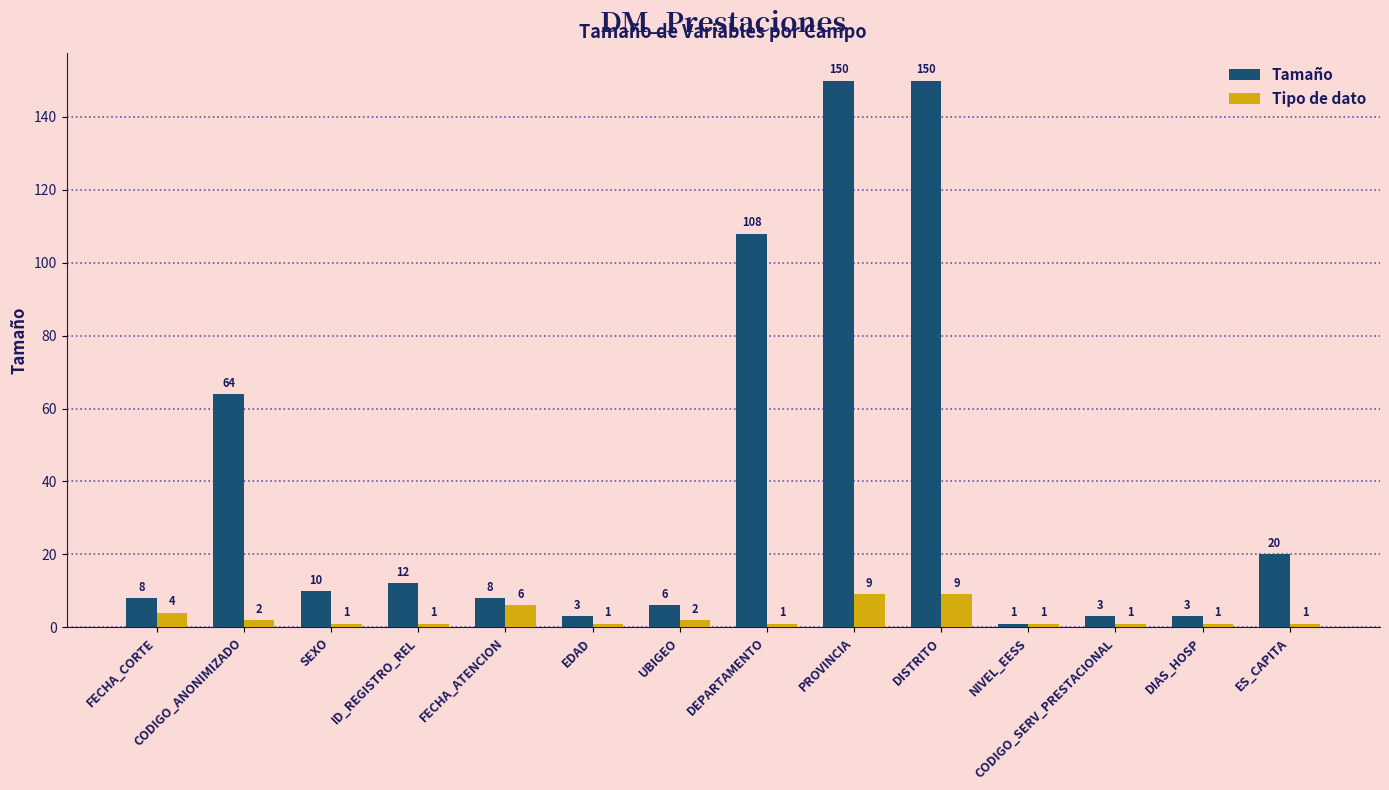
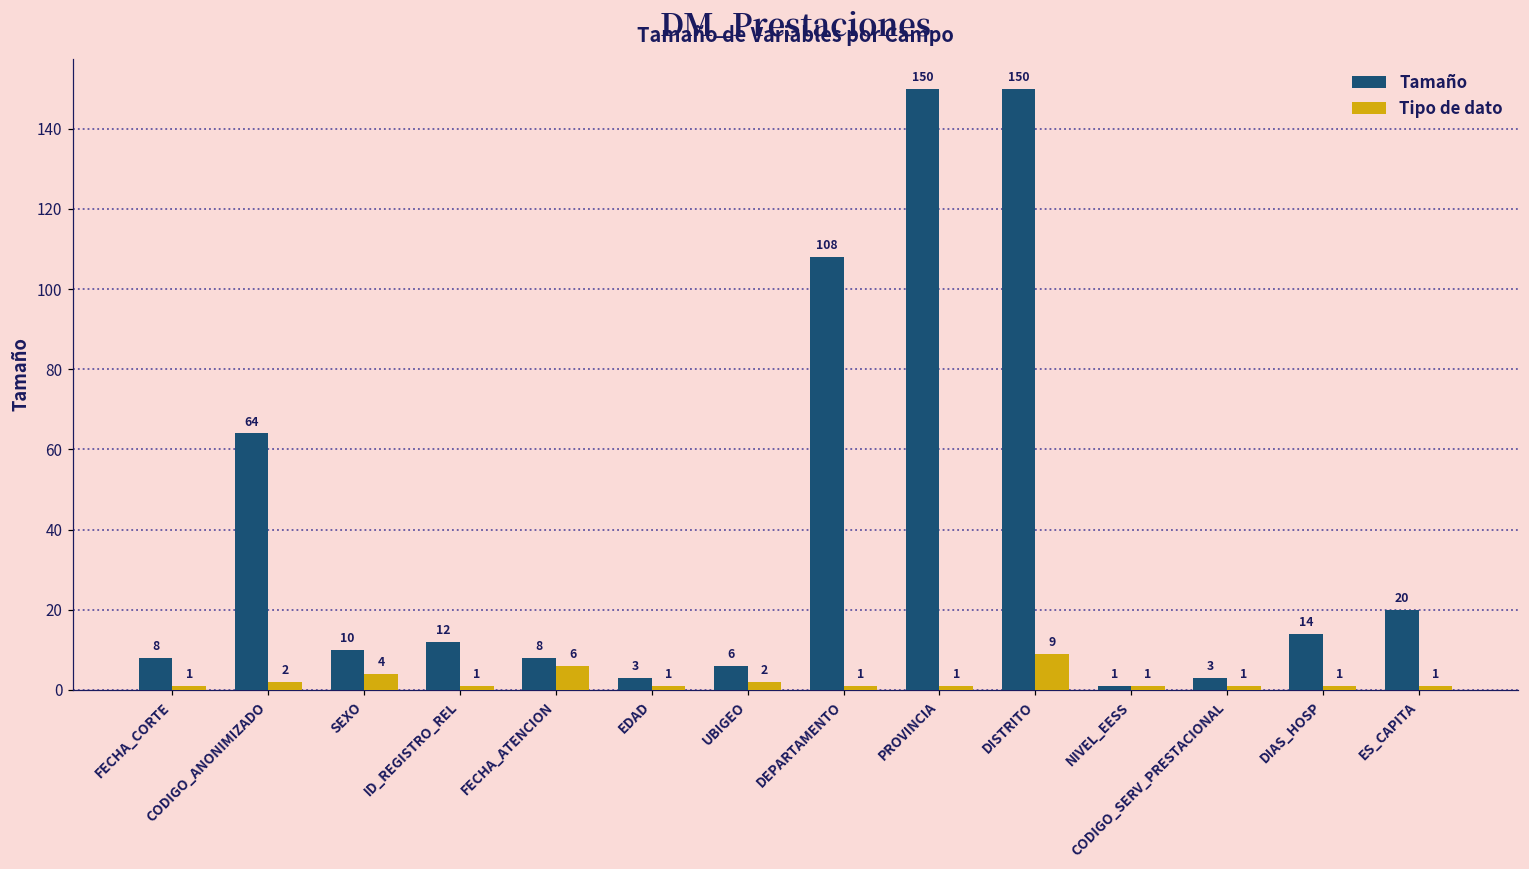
Tipo de dato, FECHA_CORTE: 4 -> 1
Tipo de dato, SEXO: 1 -> 4
Tipo de dato, PROVINCIA: 9 -> 1
Tamaño, DIAS_HOSP: 3 -> 14
